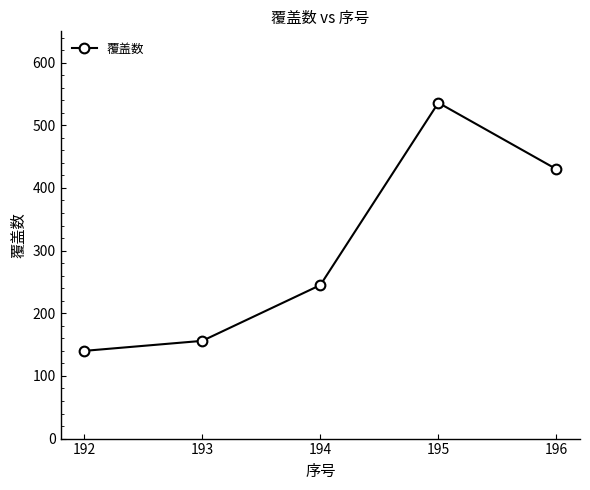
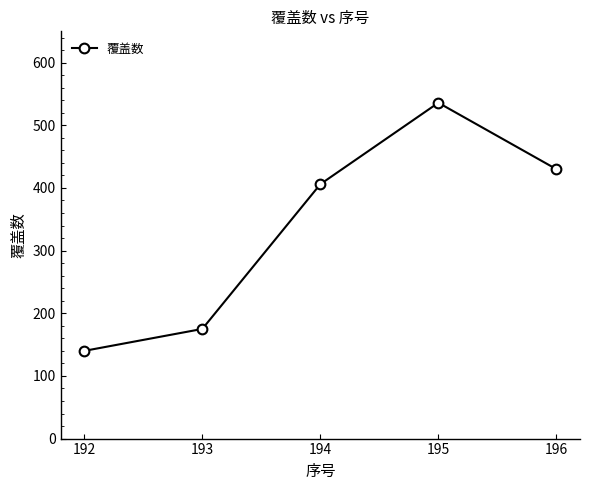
193: 160 -> 180
194: 250 -> 410
